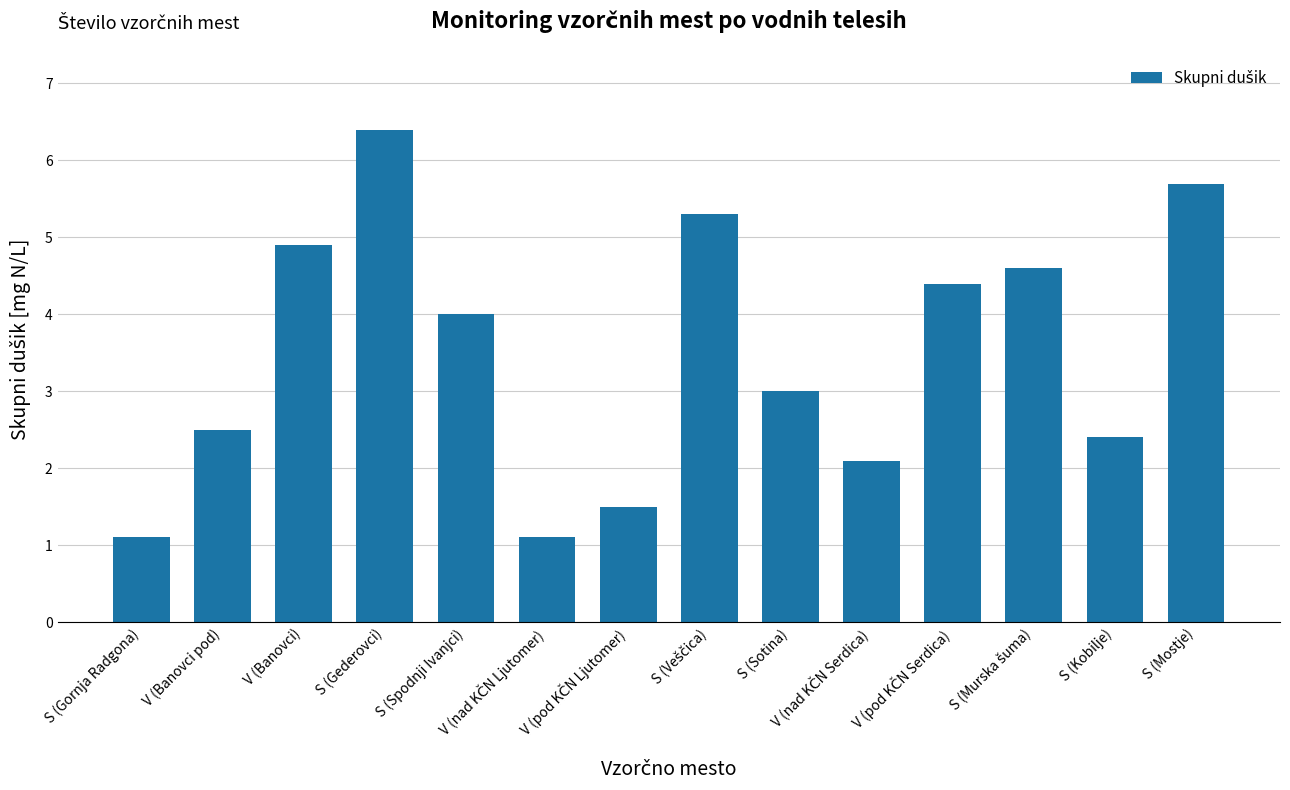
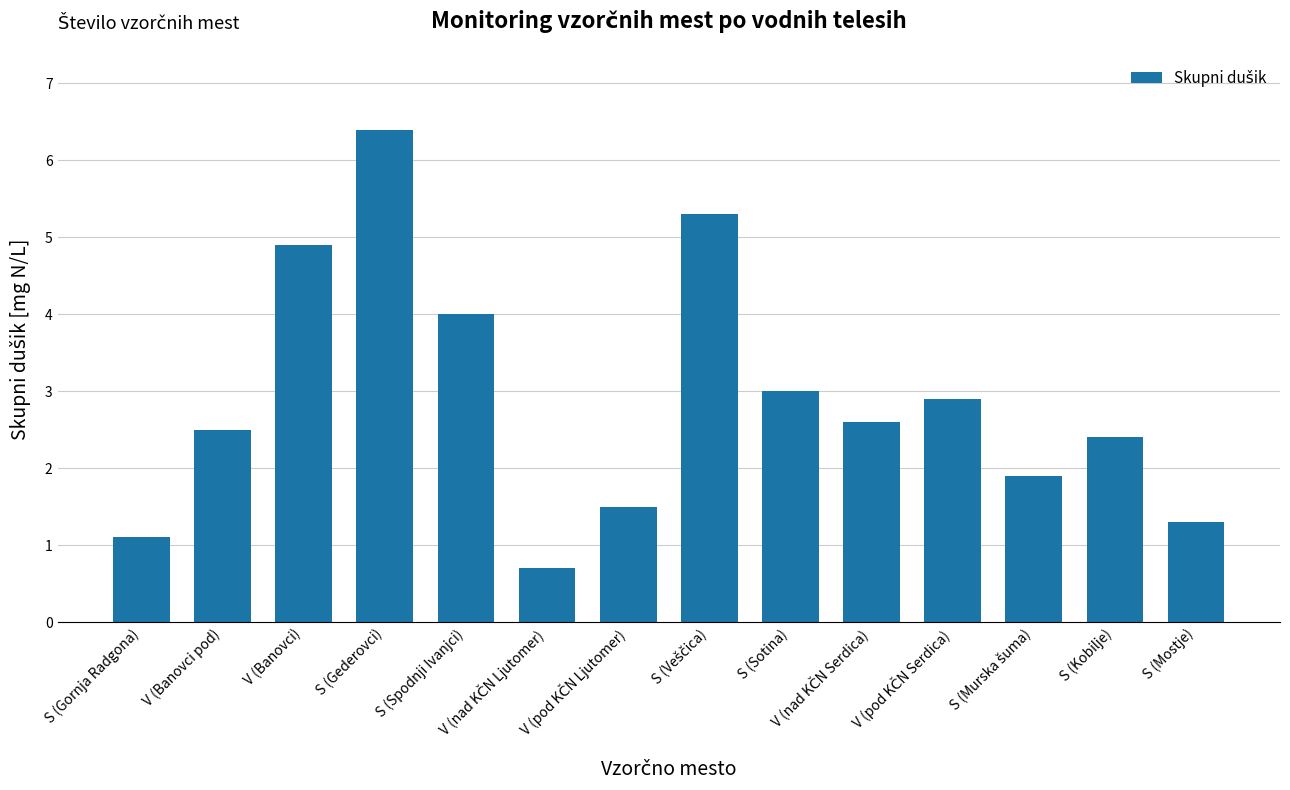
V (nad KČN Ljutomer): 1.1 -> 0.7
V (nad KČN Serdica): 2.1 -> 2.6
V (pod KČN Serdica): 4.4 -> 2.9
S (Murska šuma): 4.6 -> 1.9
S (Mostje): 5.7 -> 1.3
